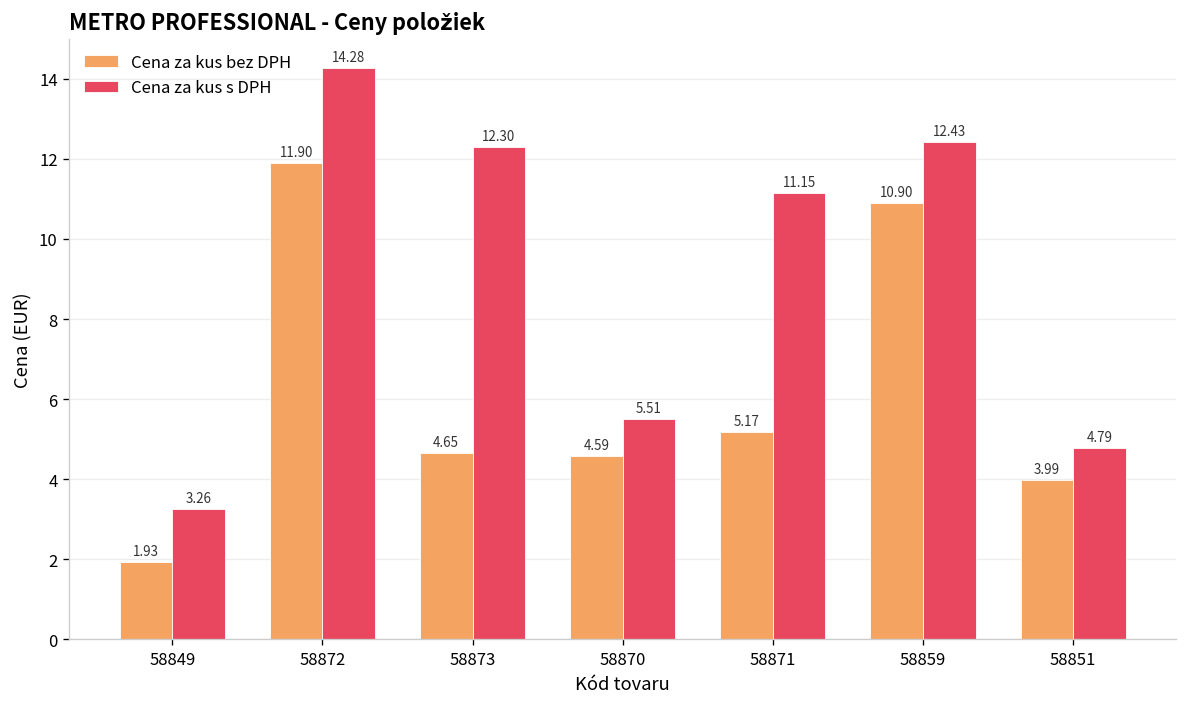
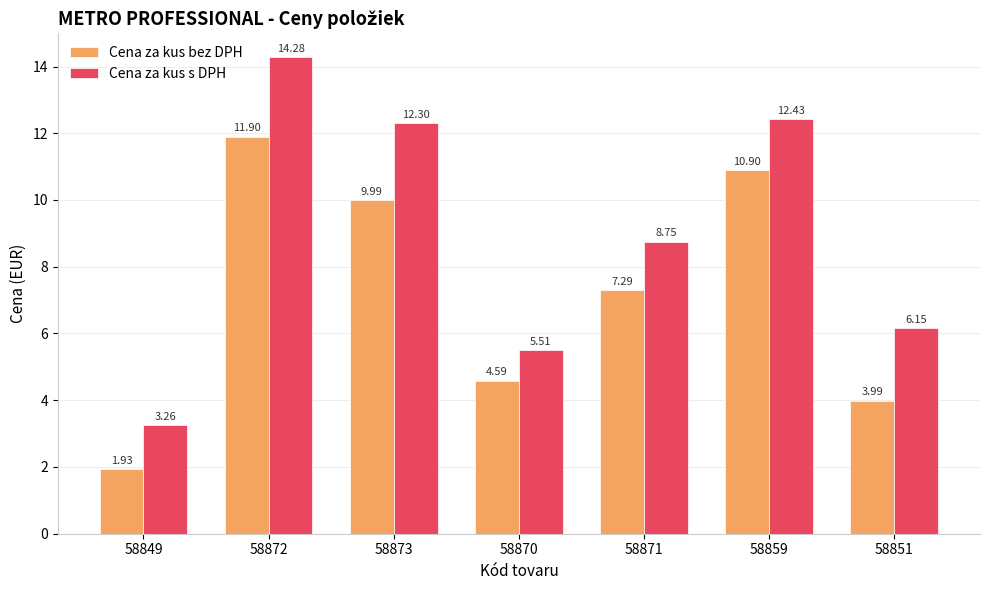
Cena za kus bez DPH, 58873: 4.65 -> 9.99
Cena za kus bez DPH, 58871: 5.17 -> 7.29
Cena za kus s DPH, 58871: 11.15 -> 8.75
Cena za kus s DPH, 58851: 4.79 -> 6.15
